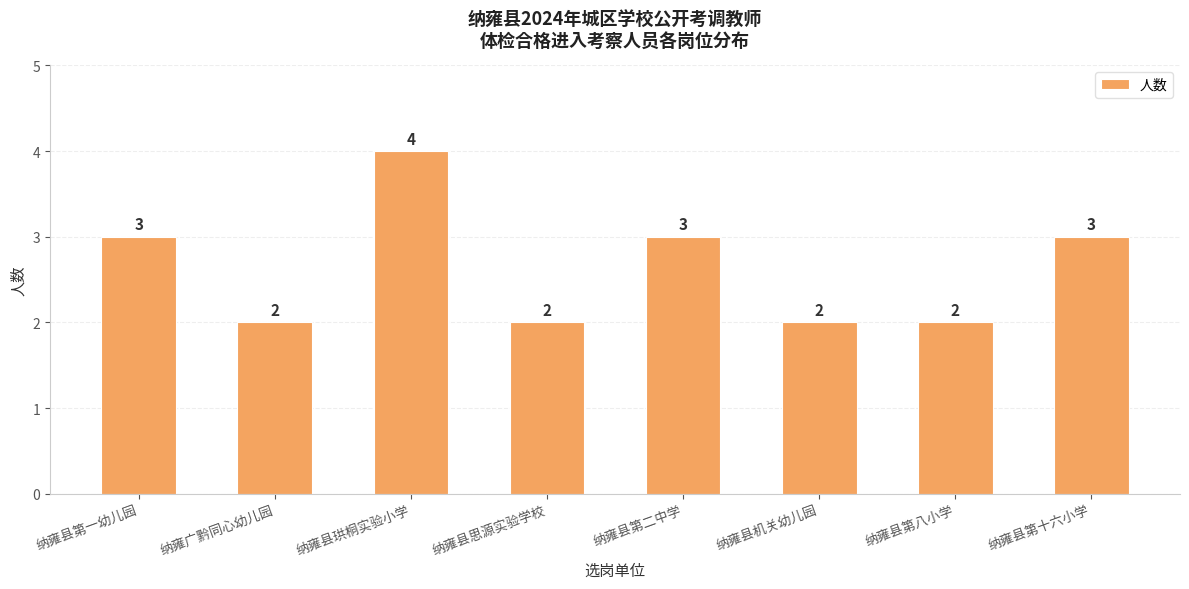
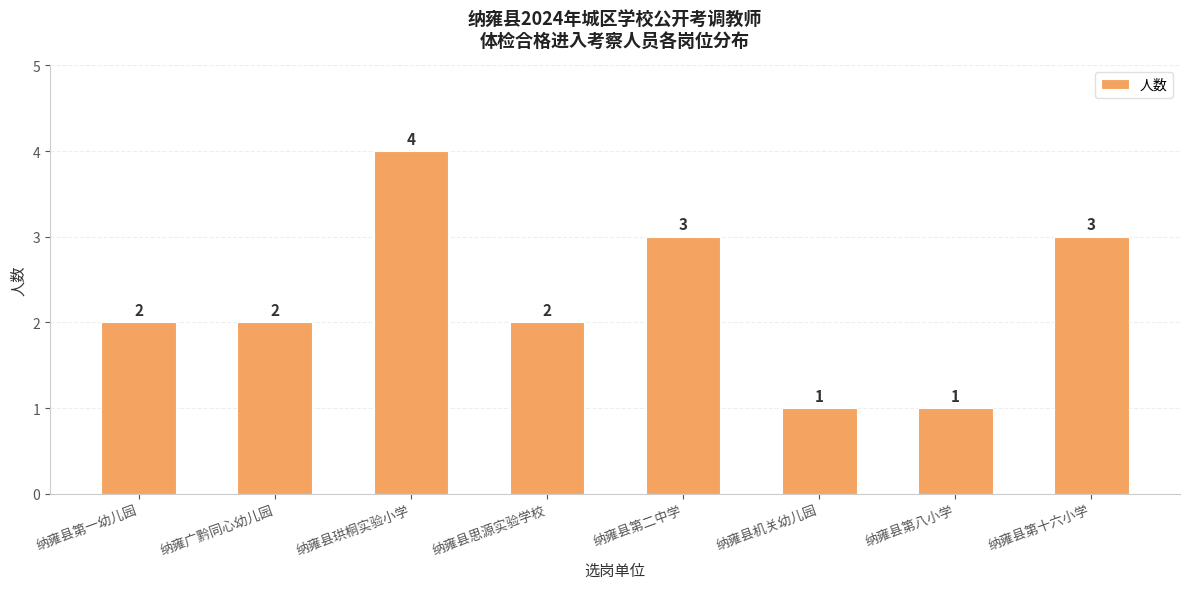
纳雍县第一幼儿园: 3 -> 2
纳雍县机关幼儿园: 2 -> 1
纳雍县第八小学: 2 -> 1
